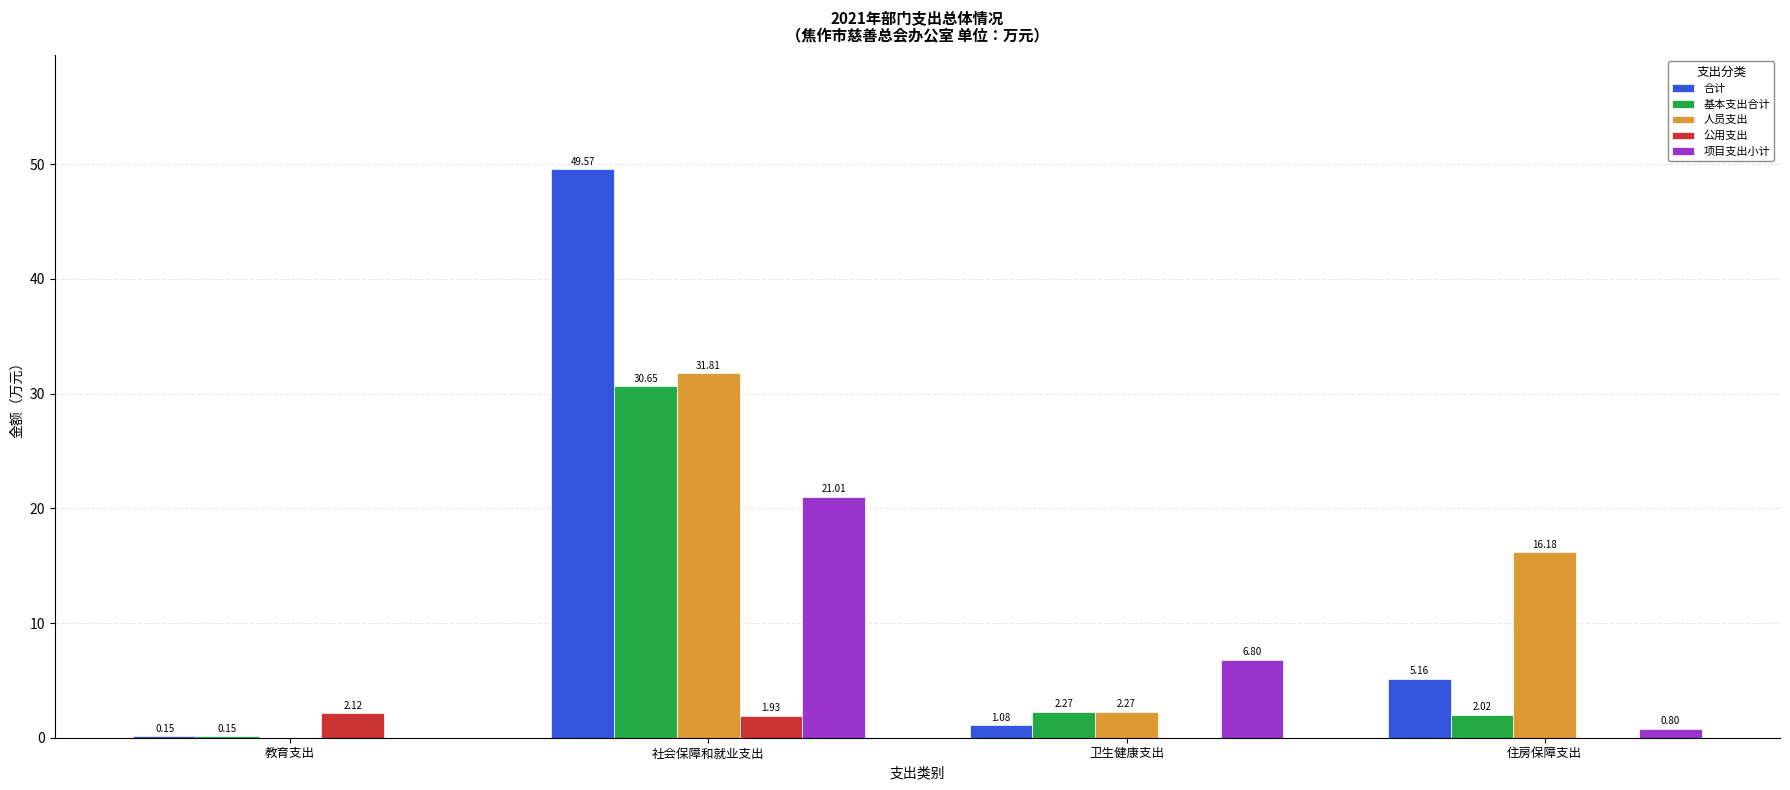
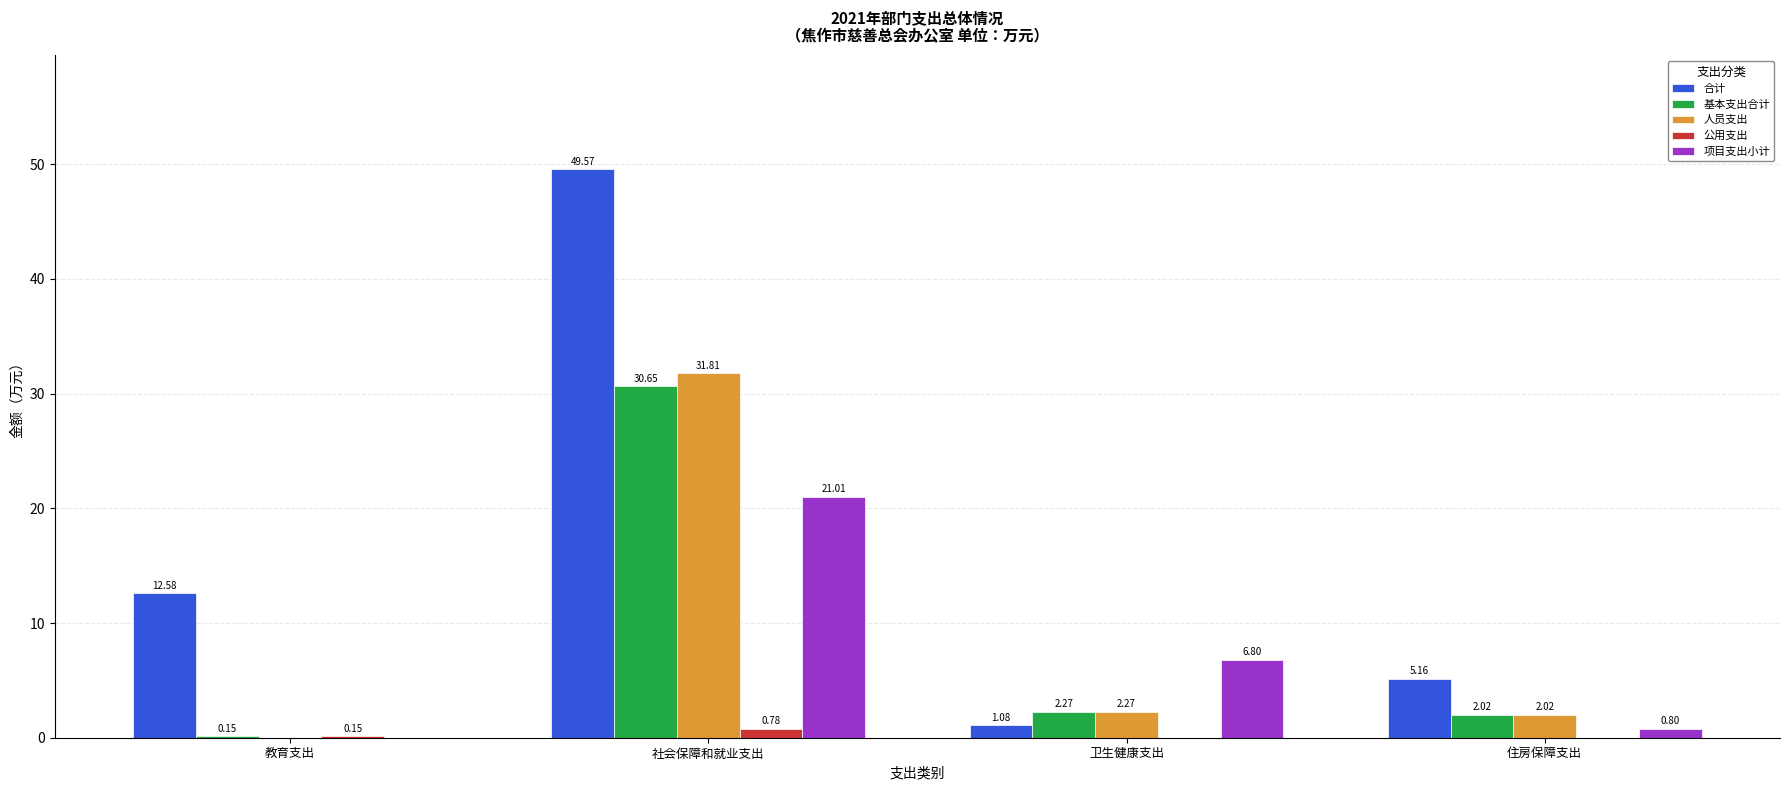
合计, 教育支出: 0.15 -> 12.58
公用支出, 教育支出: 2.12 -> 0.15
公用支出, 社会保障和就业支出: 1.93 -> 0.78
人员支出, 住房保障支出: 16.18 -> 2.02
